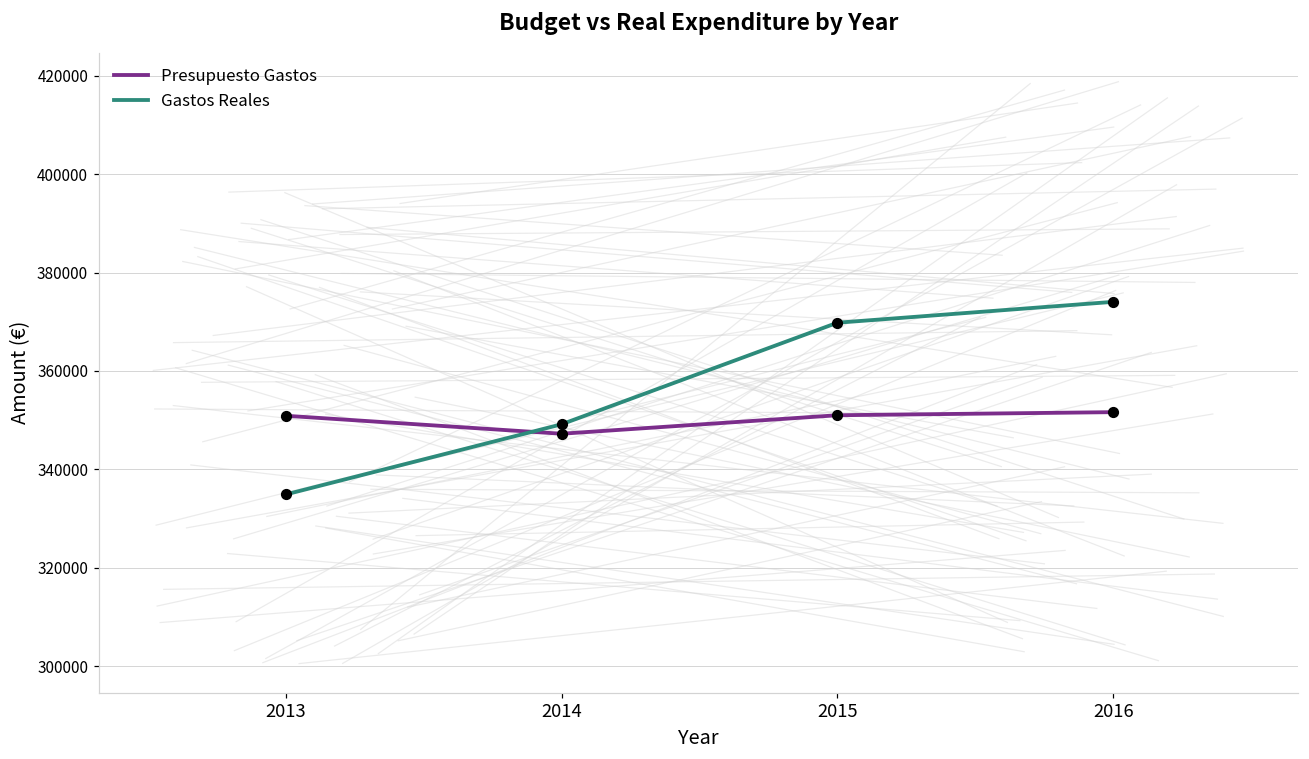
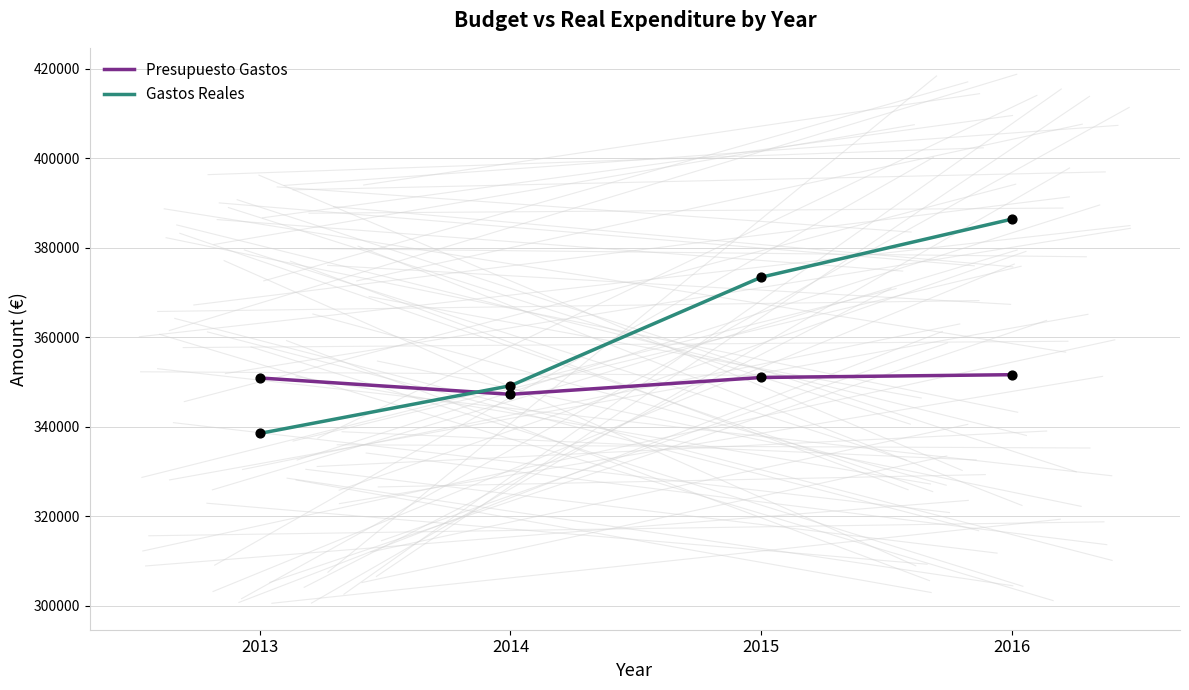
Gastos Reales, 2013: 335000 -> 338000
Gastos Reales, 2015: 370000 -> 373000
Gastos Reales, 2016: 374000 -> 386000
